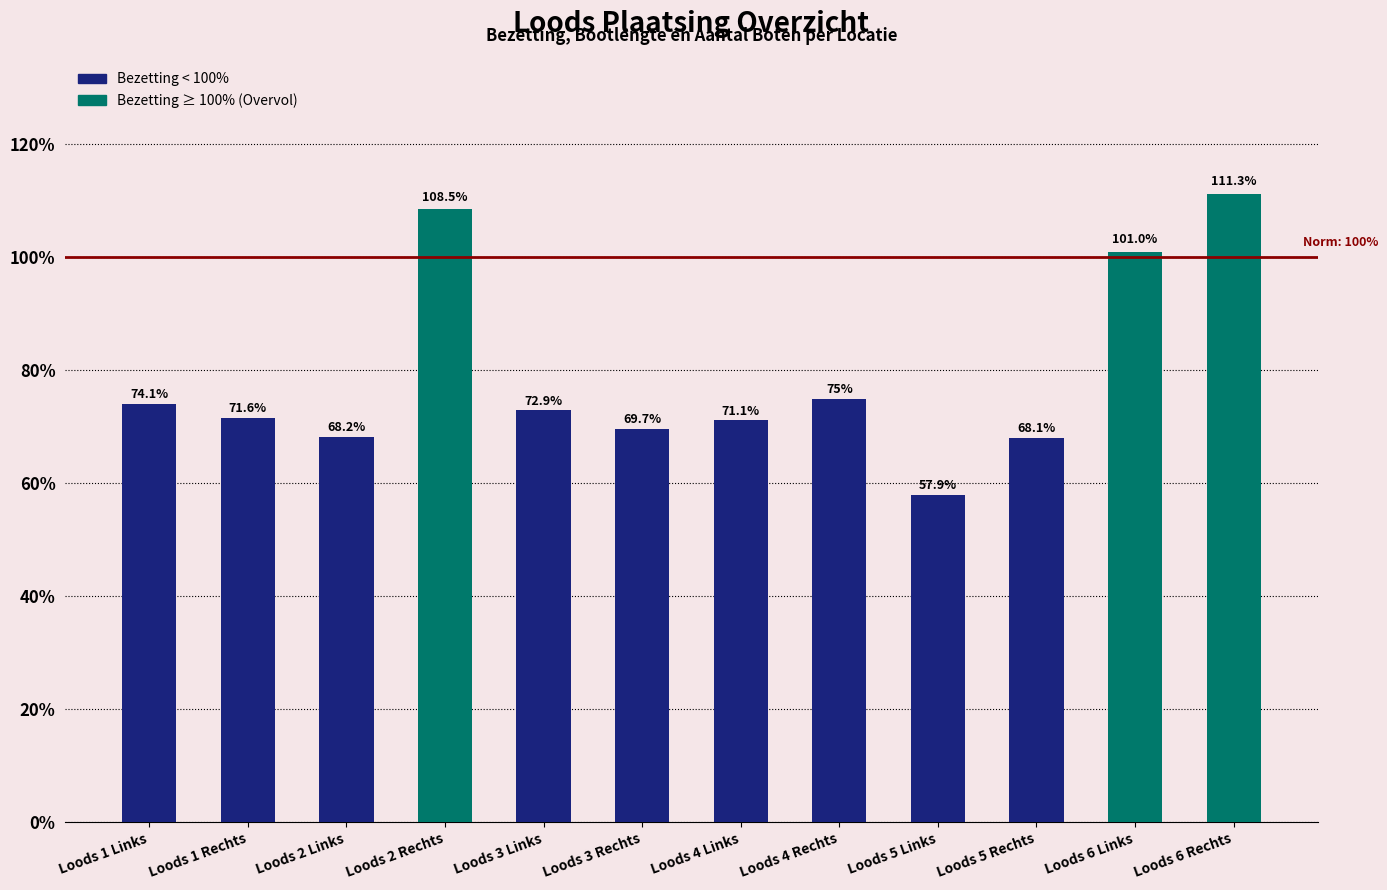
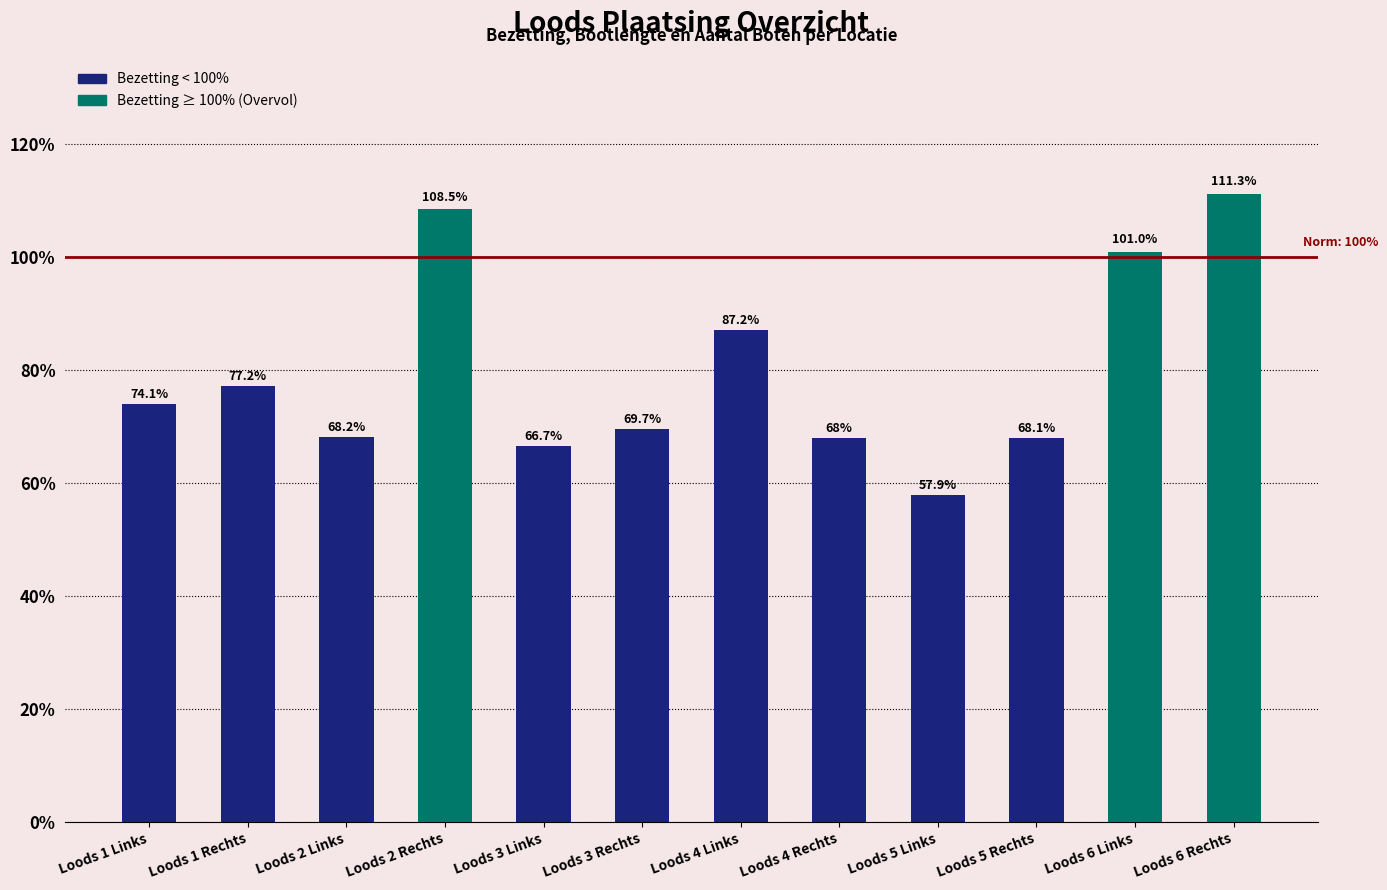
Loods 1 Rechts: 71.6% -> 77.2%
Loods 3 Links: 72.9% -> 66.7%
Loods 4 Links: 71.1% -> 87.2%
Loods 4 Rechts: 75% -> 68%
